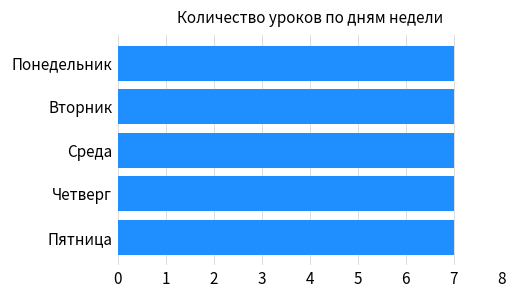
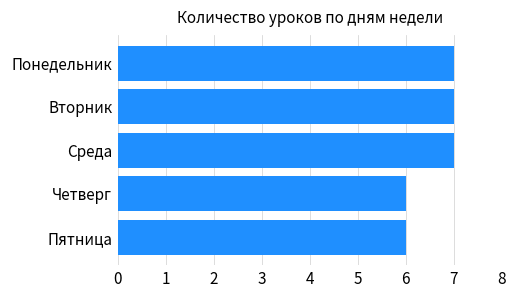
Четверг: 7 -> 6
Пятница: 7 -> 6
